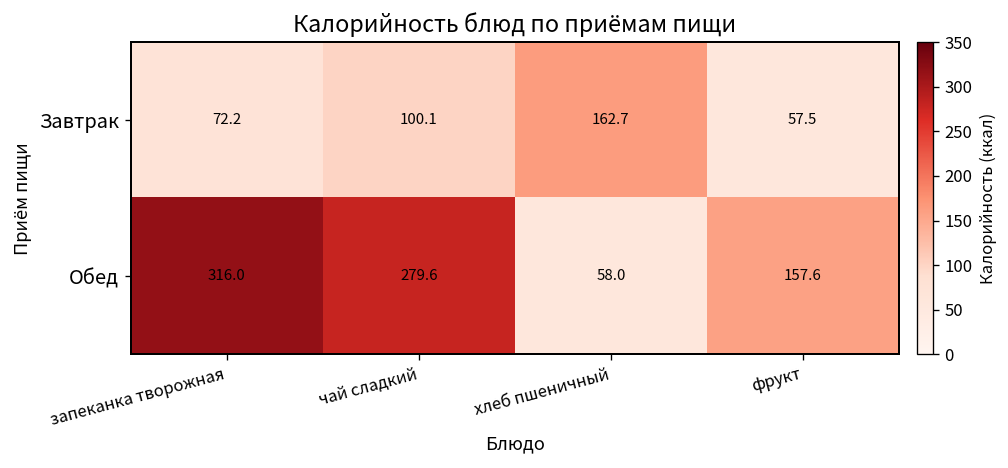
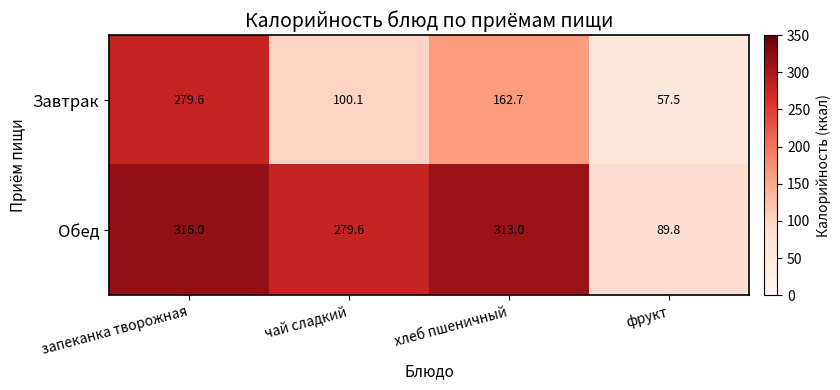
Завтрак, запеканка творожная: 72.2 -> 279.6
Обед, хлеб пшеничный: 58.0 -> 313.0
Обед, фрукт: 157.6 -> 89.8
